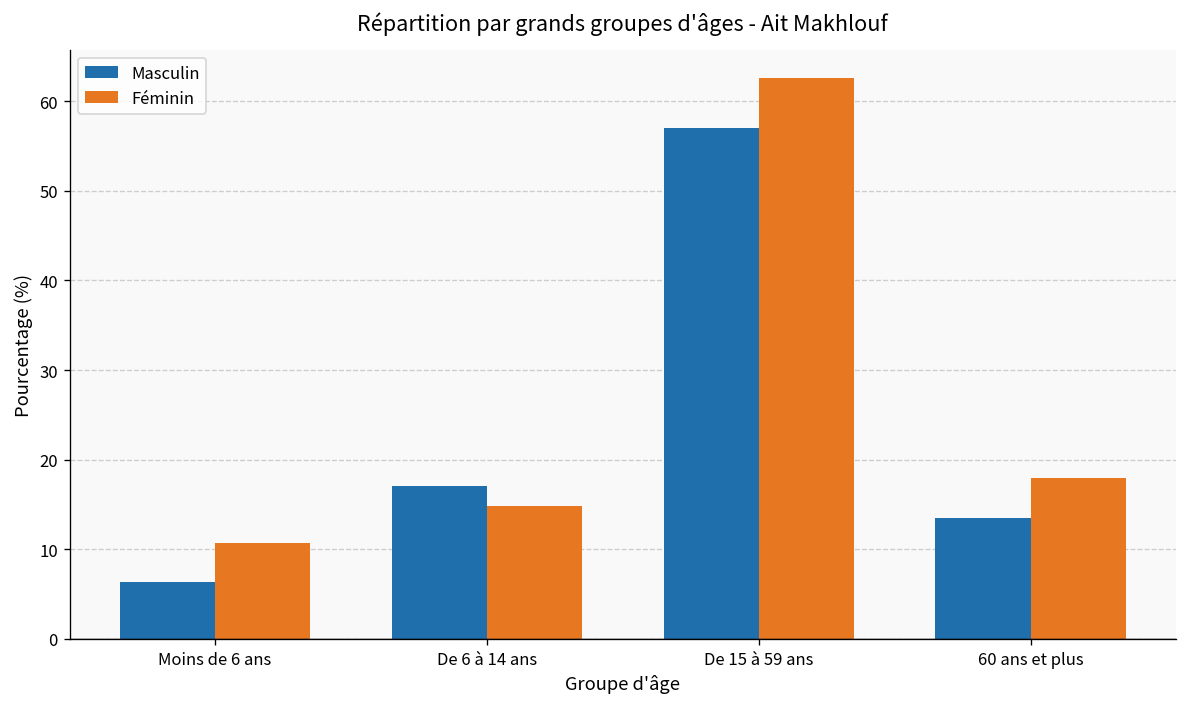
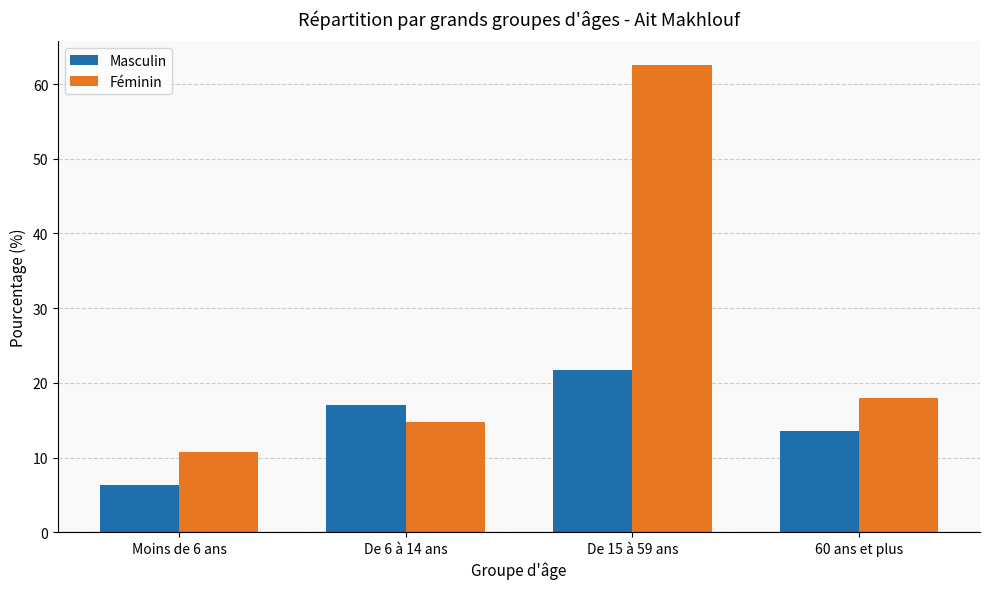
Masculin, De 15 à 59 ans: 57 -> 22
